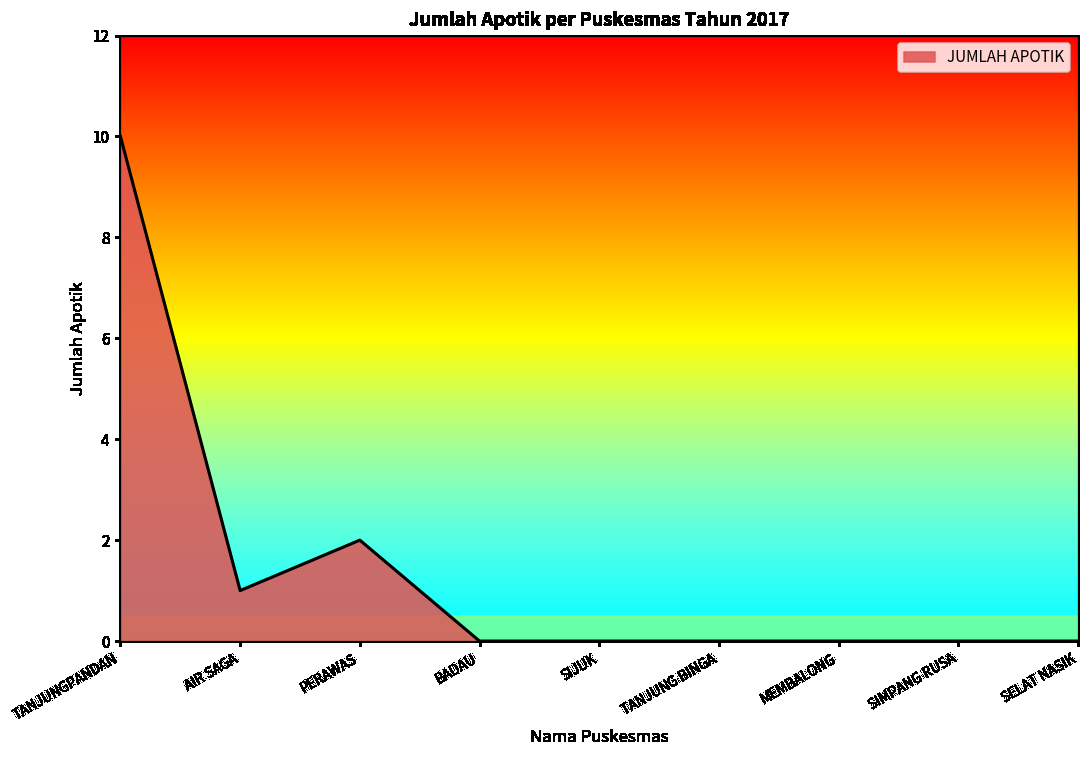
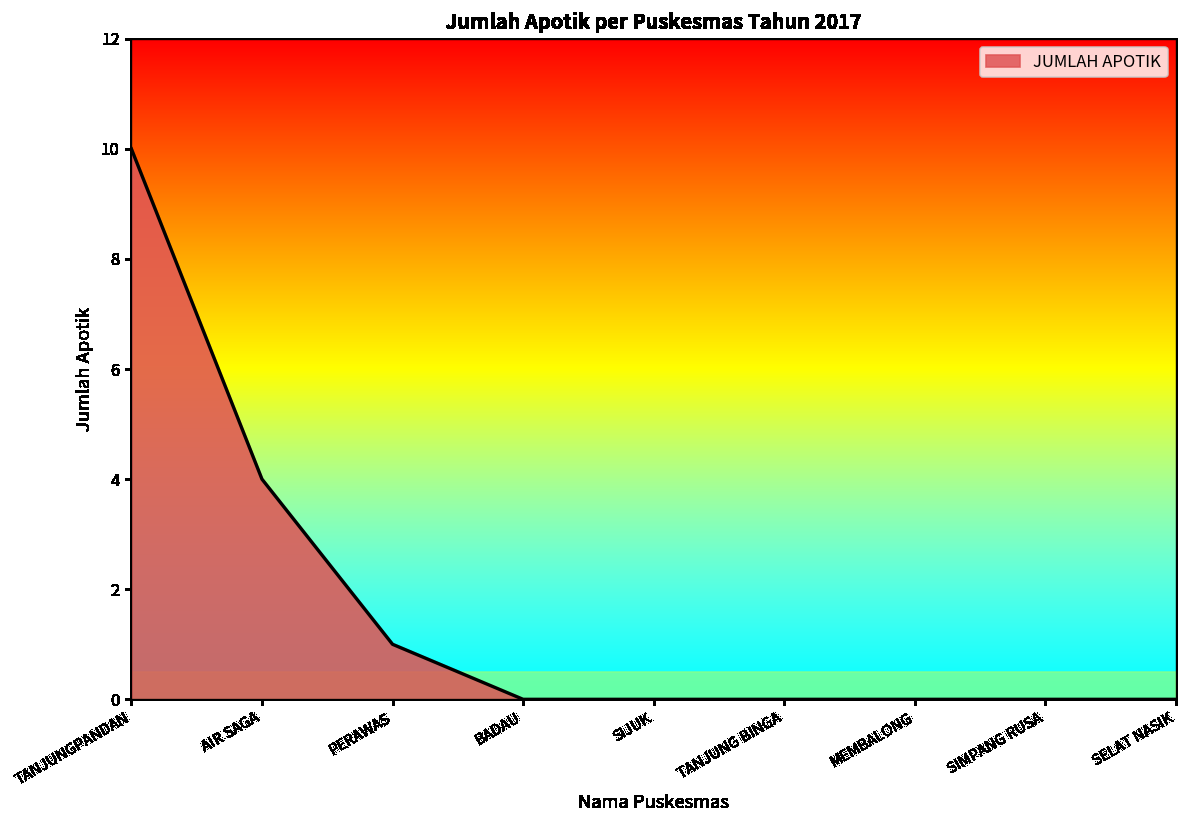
AIR SAGA: 1 -> 4
PERAWAS: 2 -> 1
